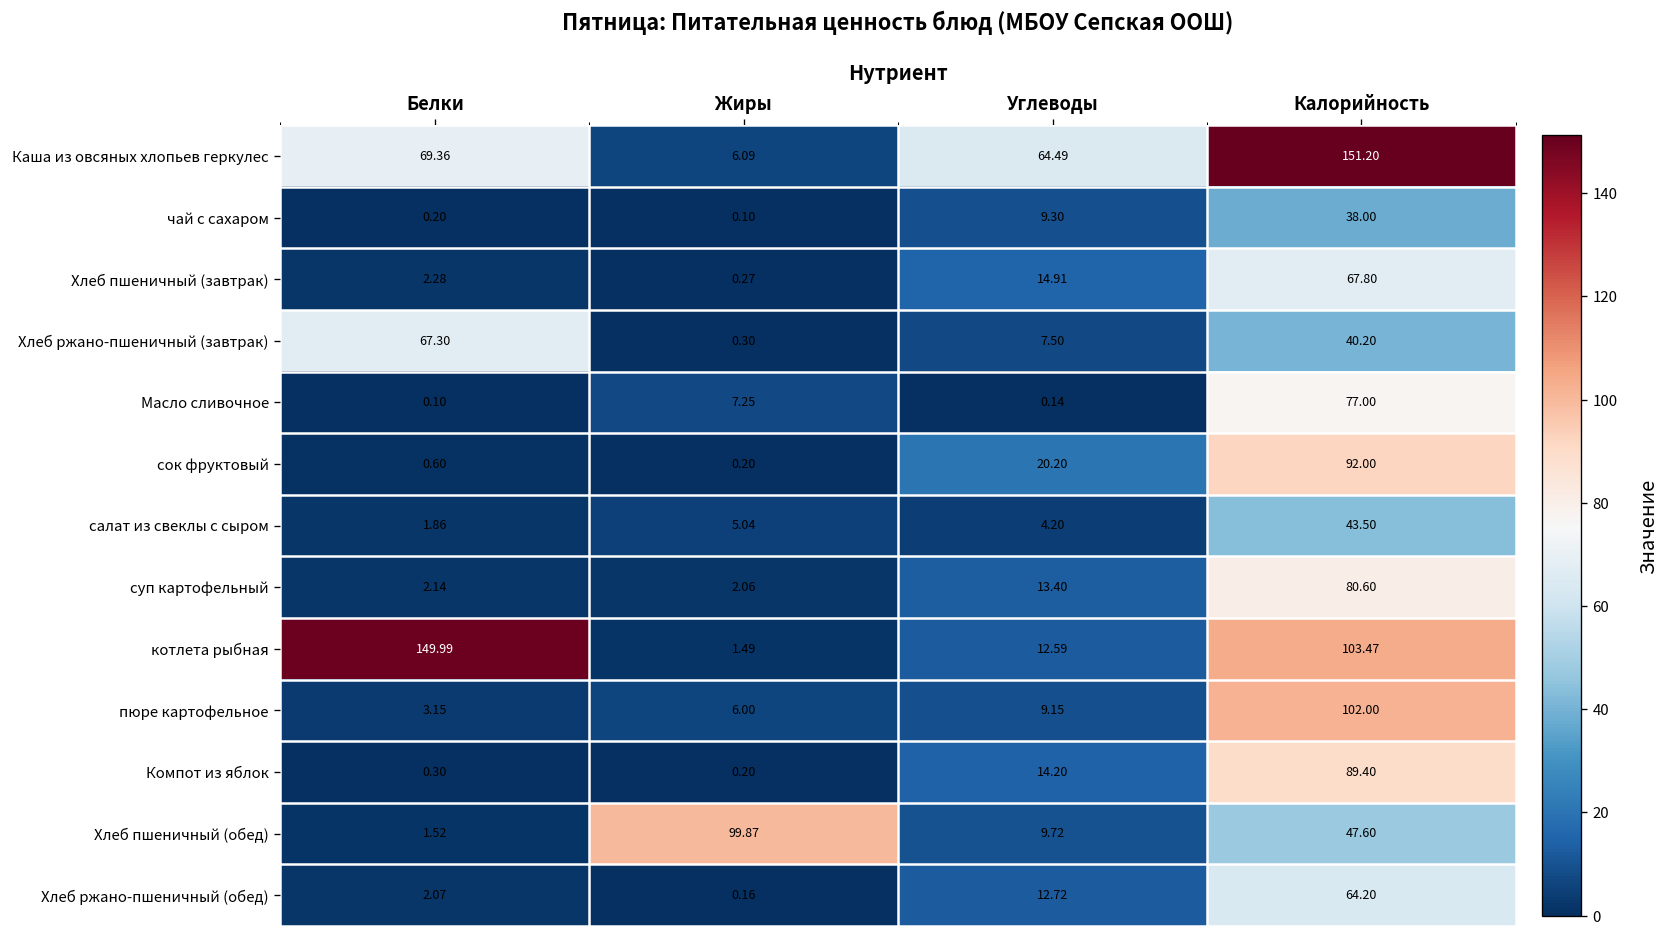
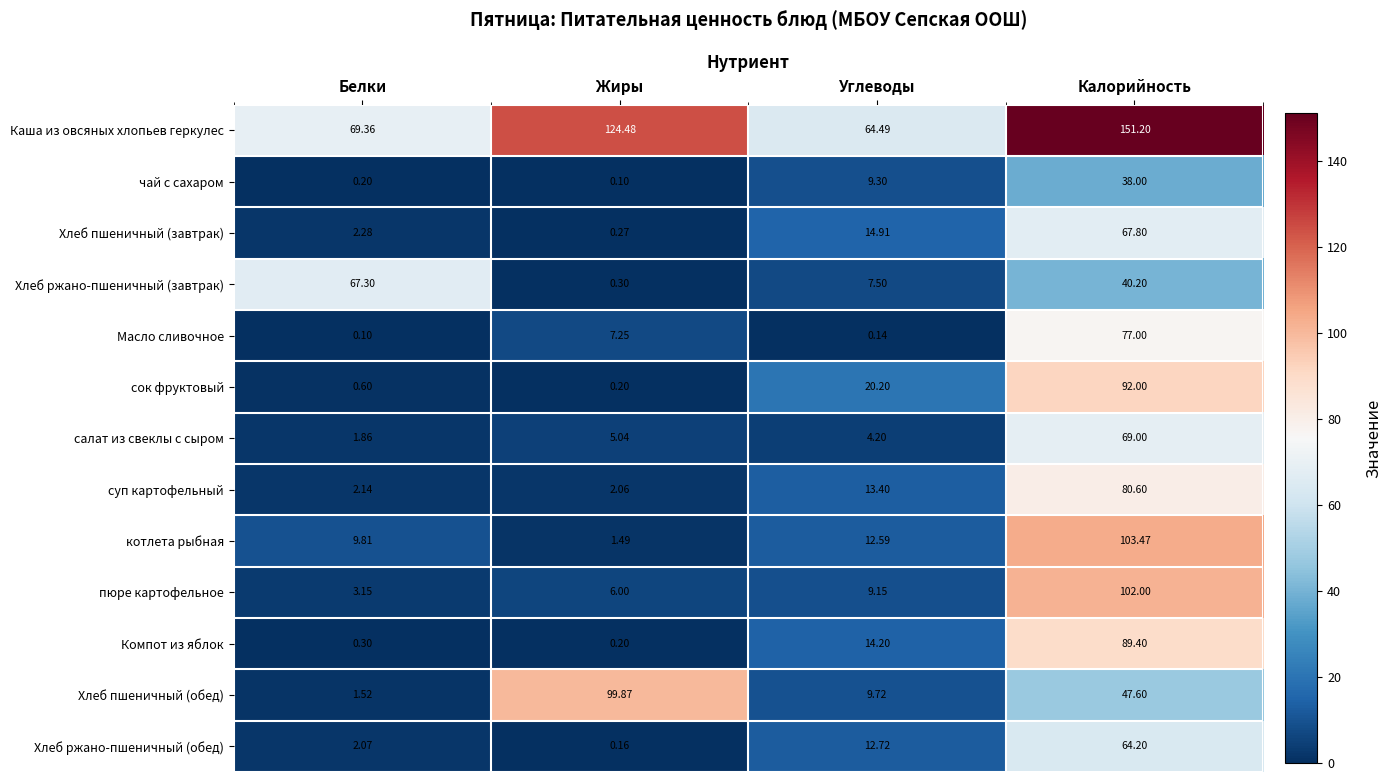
Каша из овсяных хлопьев геркулес, Жиры: 6.09 -> 124.48
салат из свеклы с сыром, Калорийность: 43.50 -> 69.00
котлета рыбная, Белки: 149.99 -> 9.81
